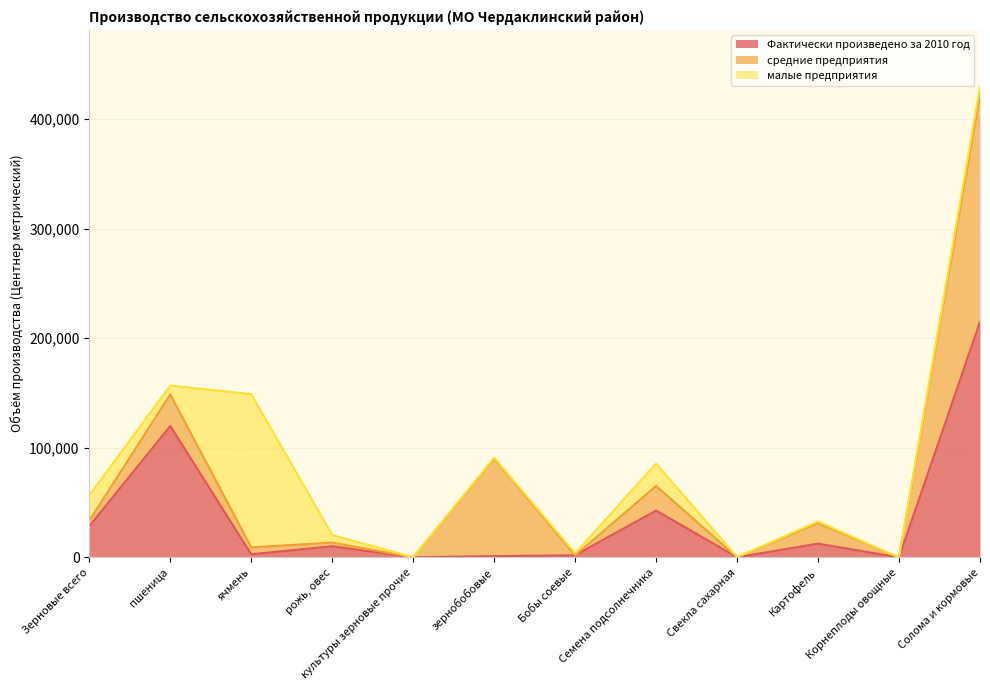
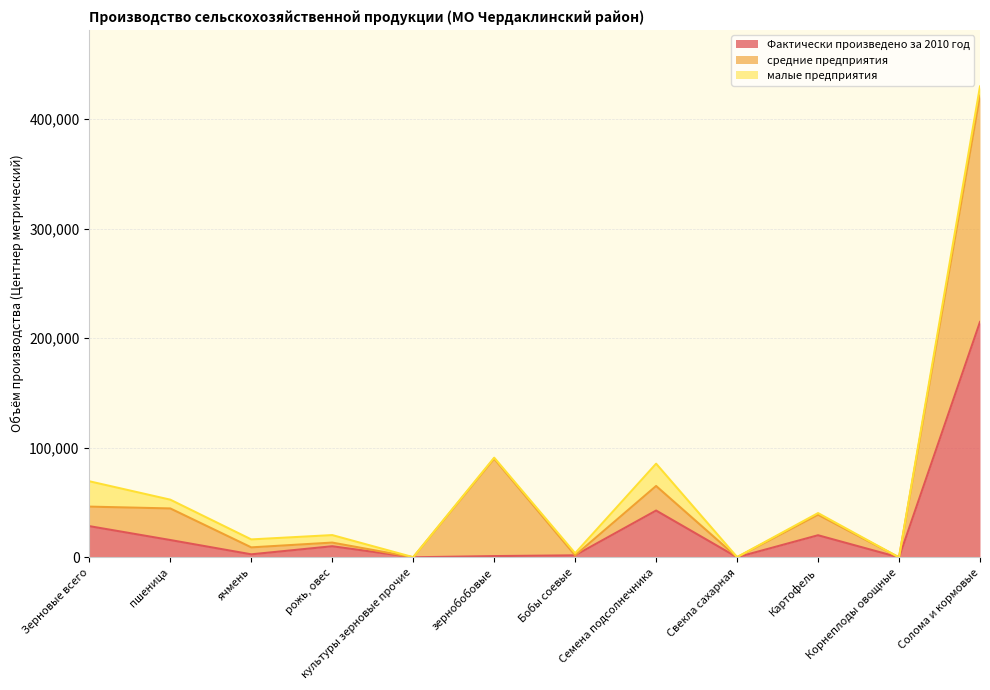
средние предприятия, Зерновые всего: 5,000 -> 18,000
Фактически произведено за 2010 год, пшеница: 120,000 -> 16,000
малые предприятия, ячмень: 140,000 -> 7,000
Фактически произведено за 2010 год, Картофель: 13,000 -> 20,000
